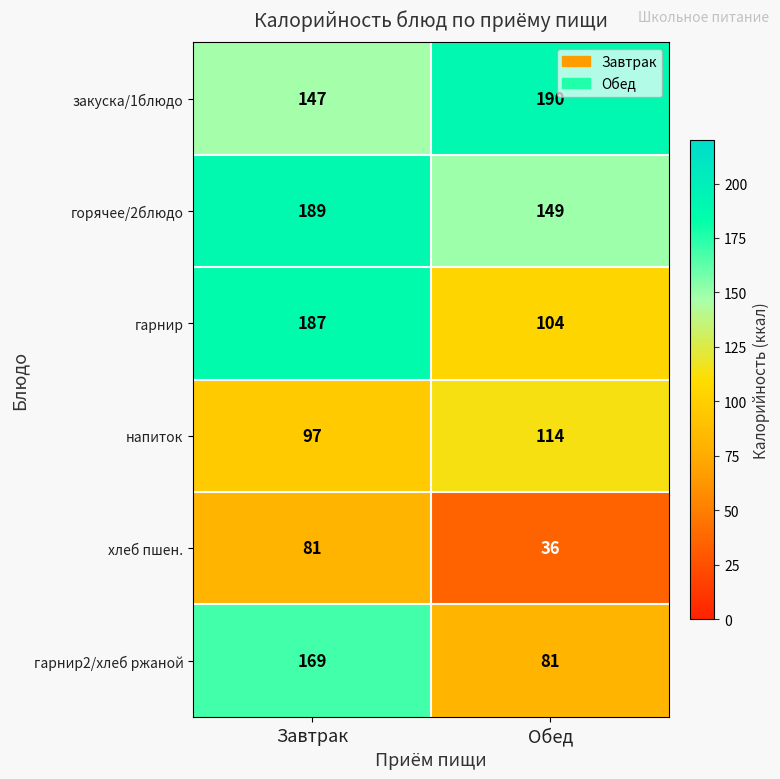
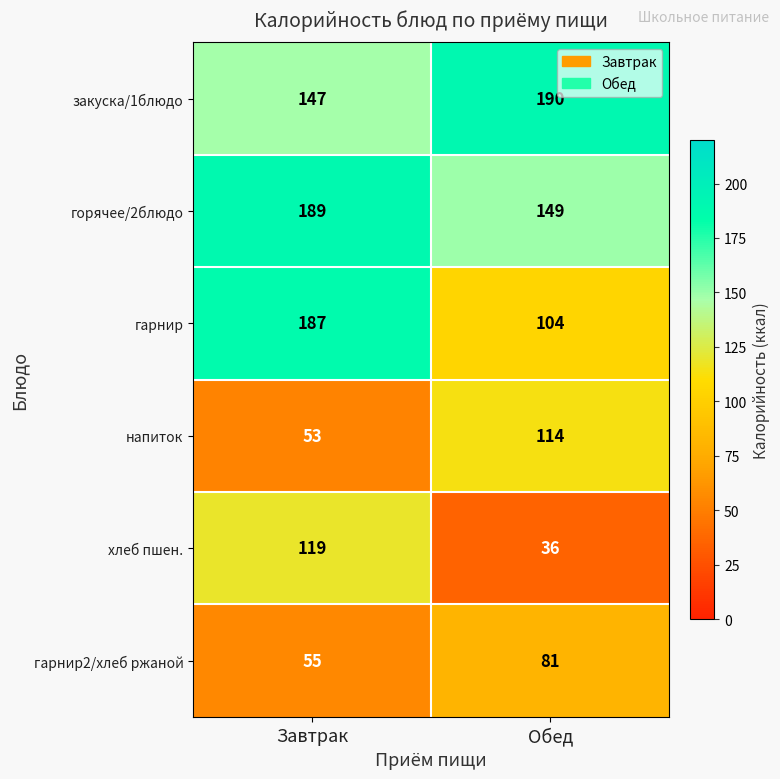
напиток, Завтрак: 97 -> 53
хлеб пшен., Завтрак: 81 -> 119
гарнир2/хлеб ржаной, Завтрак: 169 -> 55
